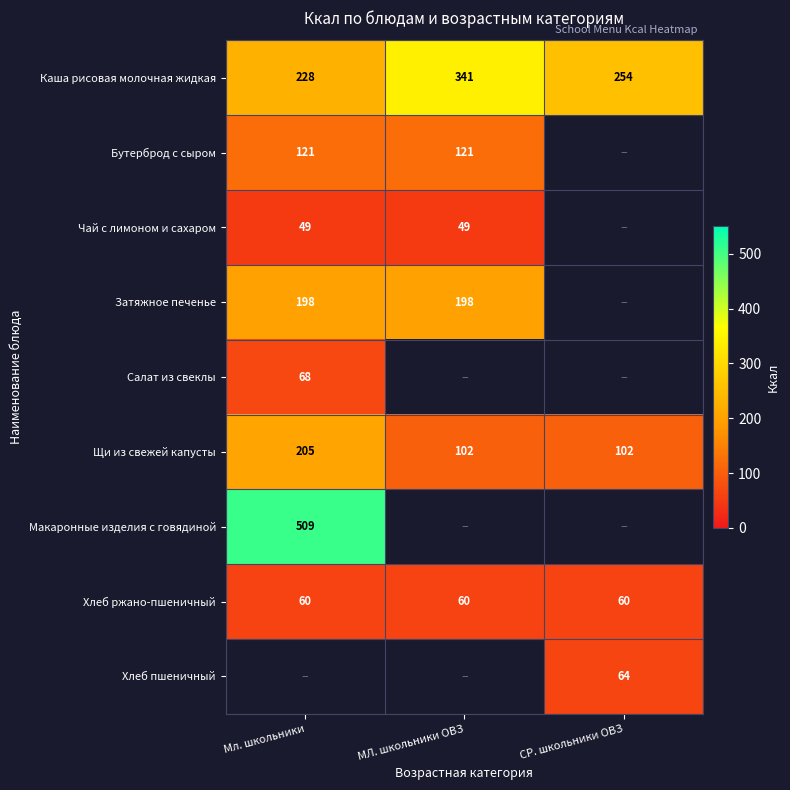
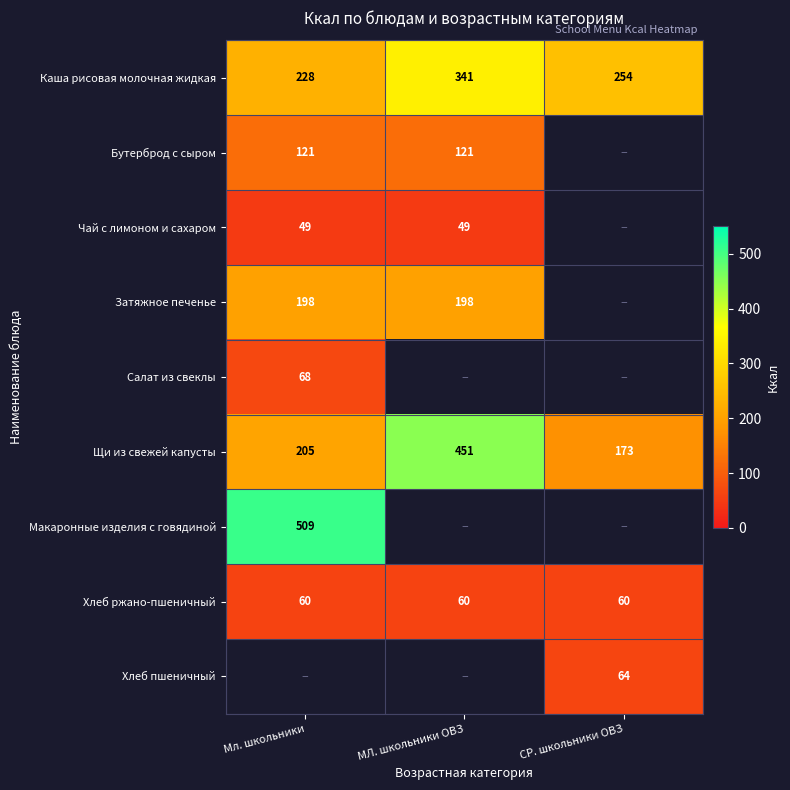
Щи из свежей капусты, МЛ. школьники ОВЗ: 102 -> 451
Щи из свежей капусты, СР. школьники ОВЗ: 102 -> 173
